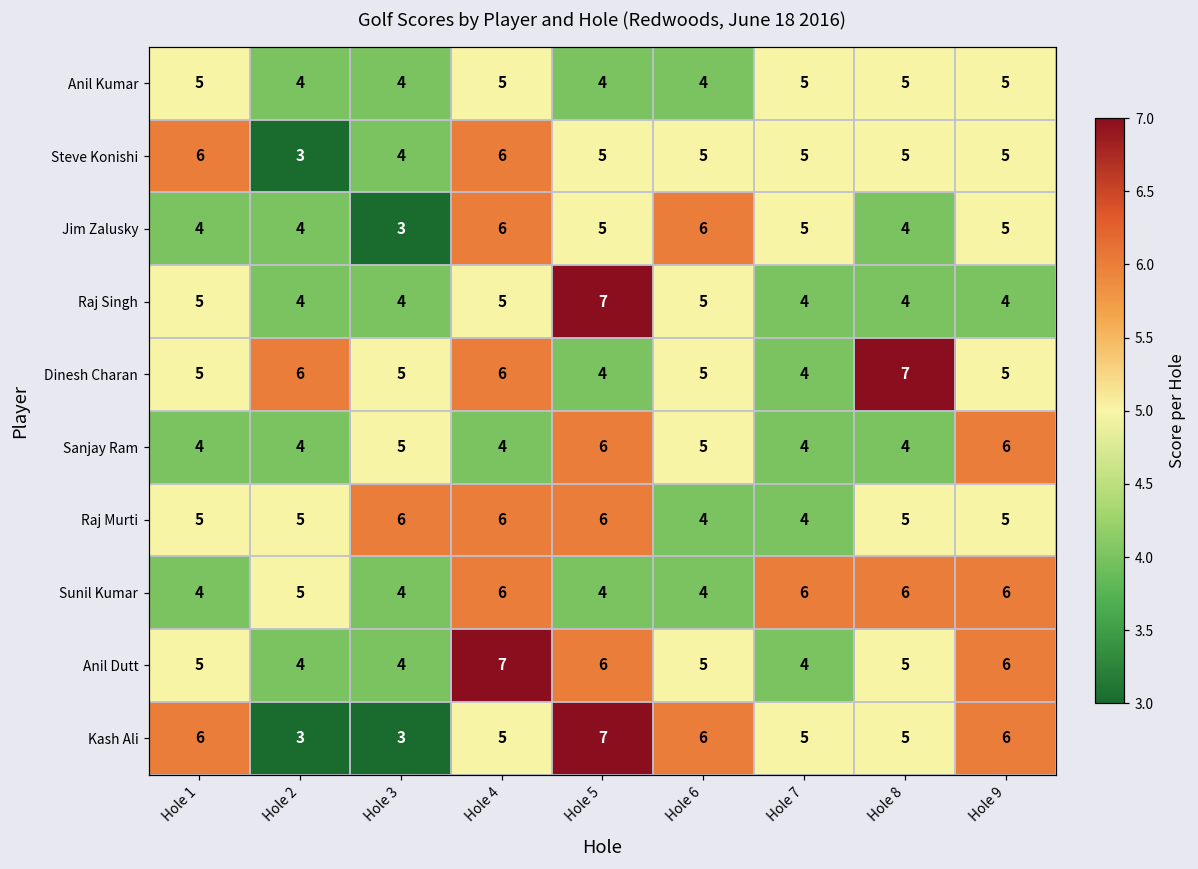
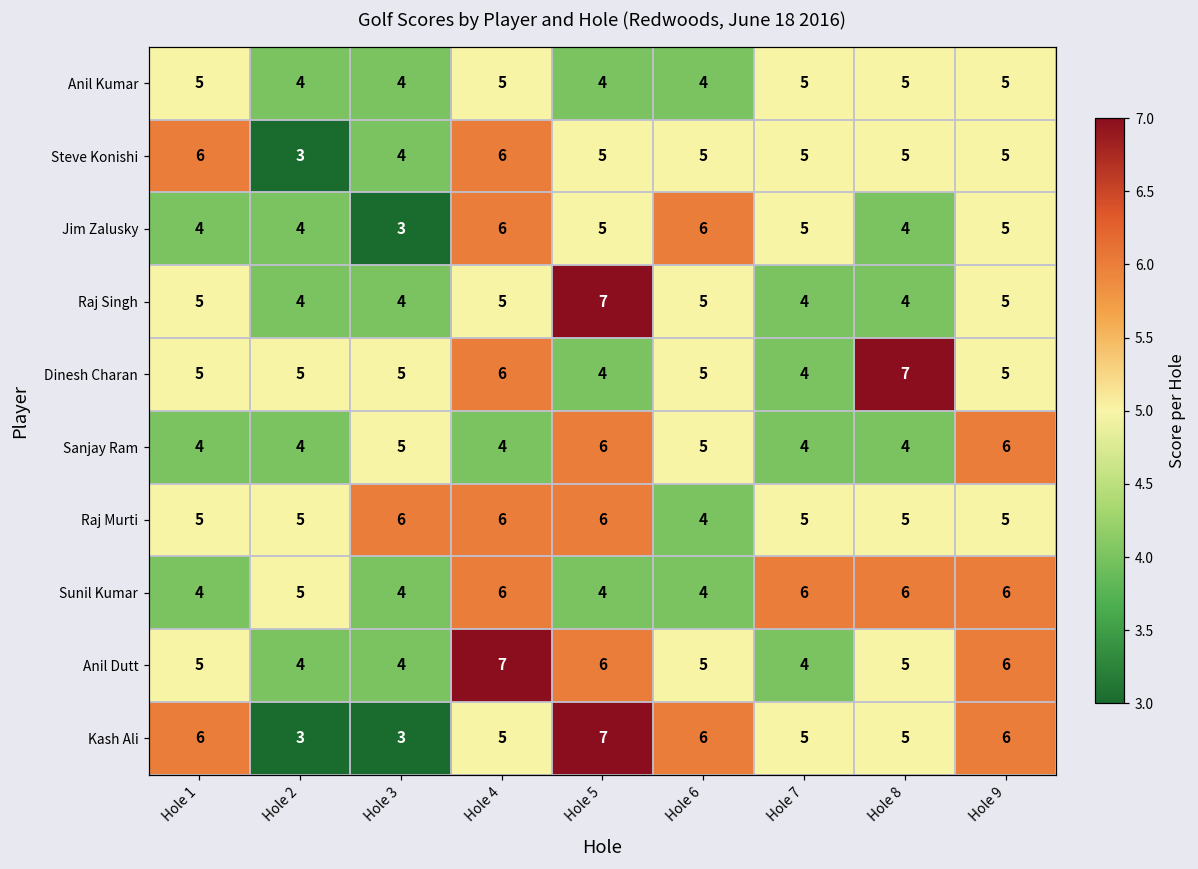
Raj Singh, Hole 9: 4 -> 5
Dinesh Charan, Hole 2: 6 -> 5
Raj Murti, Hole 7: 4 -> 5
